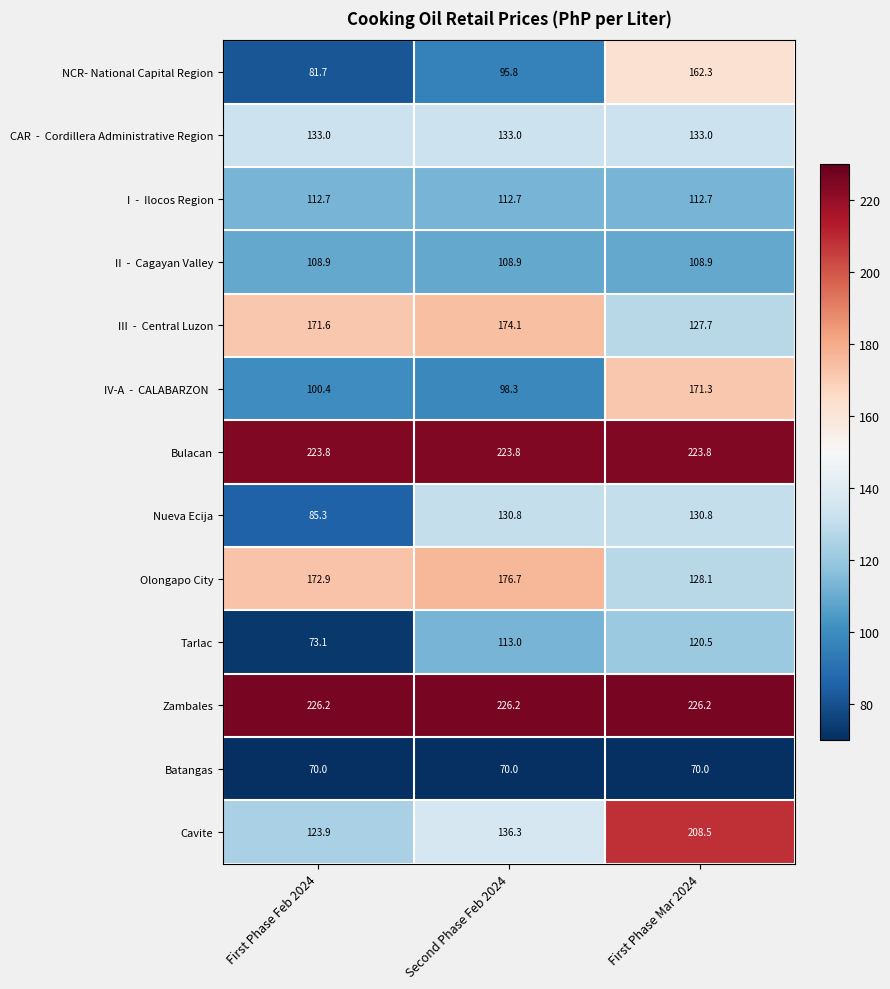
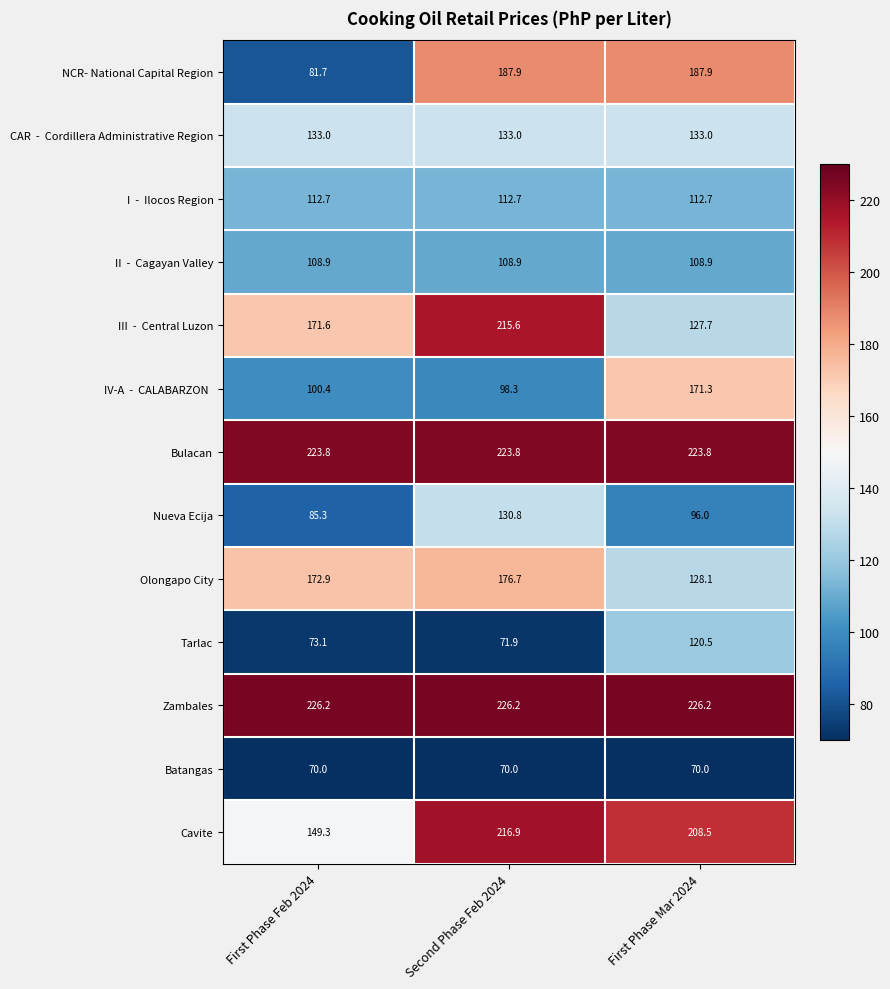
NCR- National Capital Region, Second Phase Feb 2024: 95.8 -> 187.9
NCR- National Capital Region, First Phase Mar 2024: 162.3 -> 187.9
III - Central Luzon, Second Phase Feb 2024: 174.1 -> 215.6
Nueva Ecija, First Phase Mar 2024: 130.8 -> 96.0
Tarlac, Second Phase Feb 2024: 113.0 -> 71.9
Cavite, First Phase Feb 2024: 123.9 -> 149.3
Cavite, Second Phase Feb 2024: 136.3 -> 216.9
